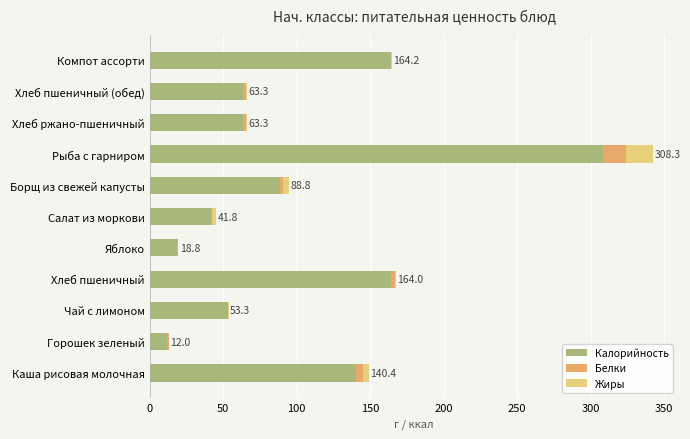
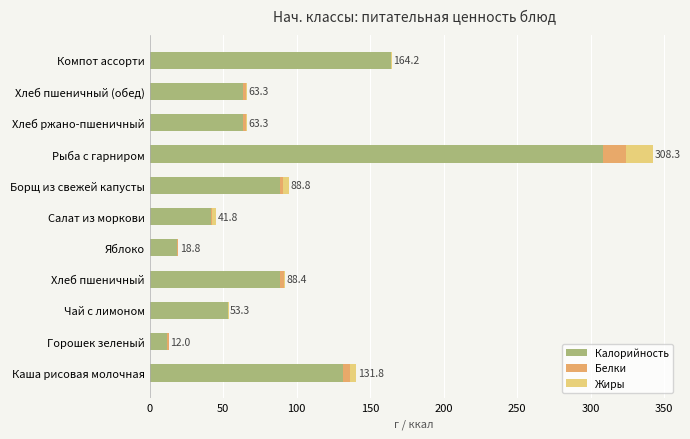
Калорийность, Хлеб пшеничный: 164.0 -> 88.4
Калорийность, Каша рисовая молочная: 140.4 -> 131.8
